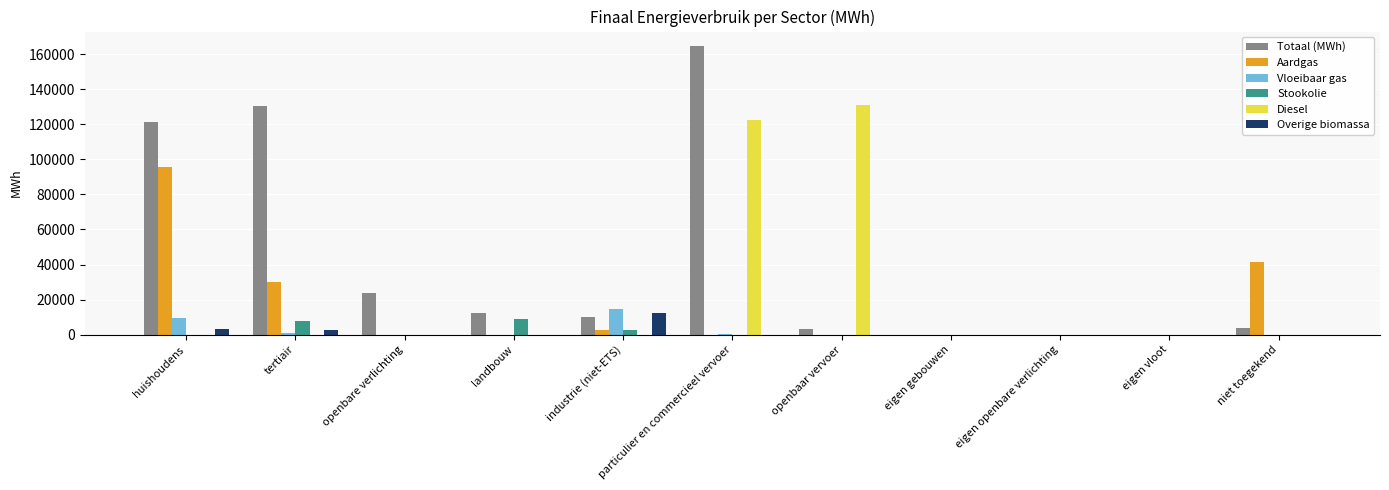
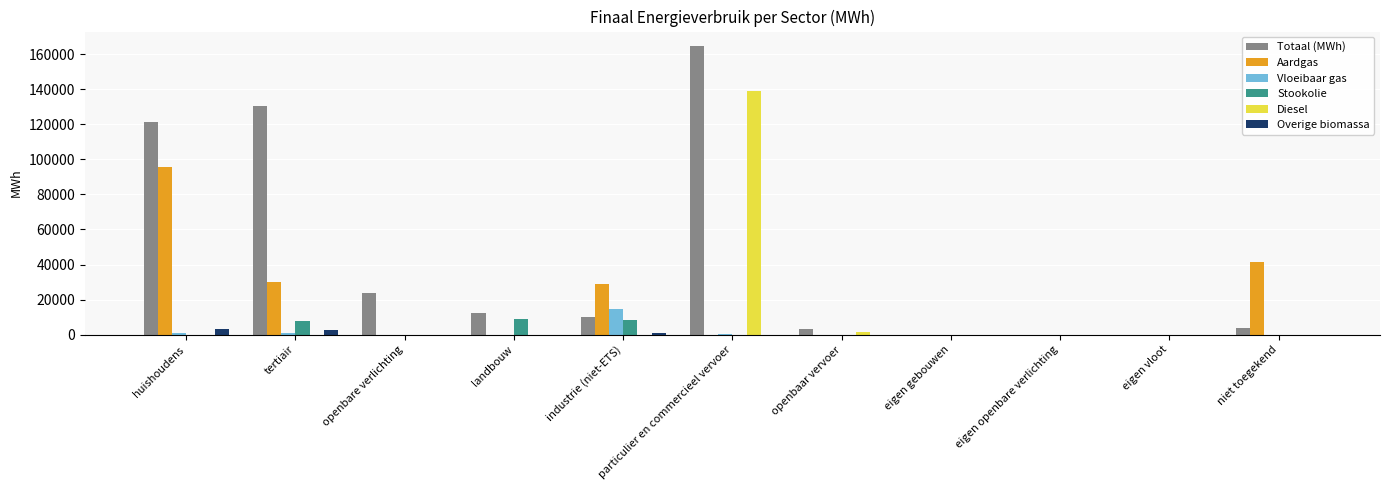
Vloeibaar gas, huishoudens: 9000 -> 1000
Aardgas, industrie (niet-ETS): 3000 -> 29000
Stookolie, industrie (niet-ETS): 3000 -> 9000
Overige biomassa, industrie (niet-ETS): 12000 -> 1000
Diesel, particulier en commercieel vervoer: 122000 -> 139000
Diesel, openbaar vervoer: 131000 -> 2000
